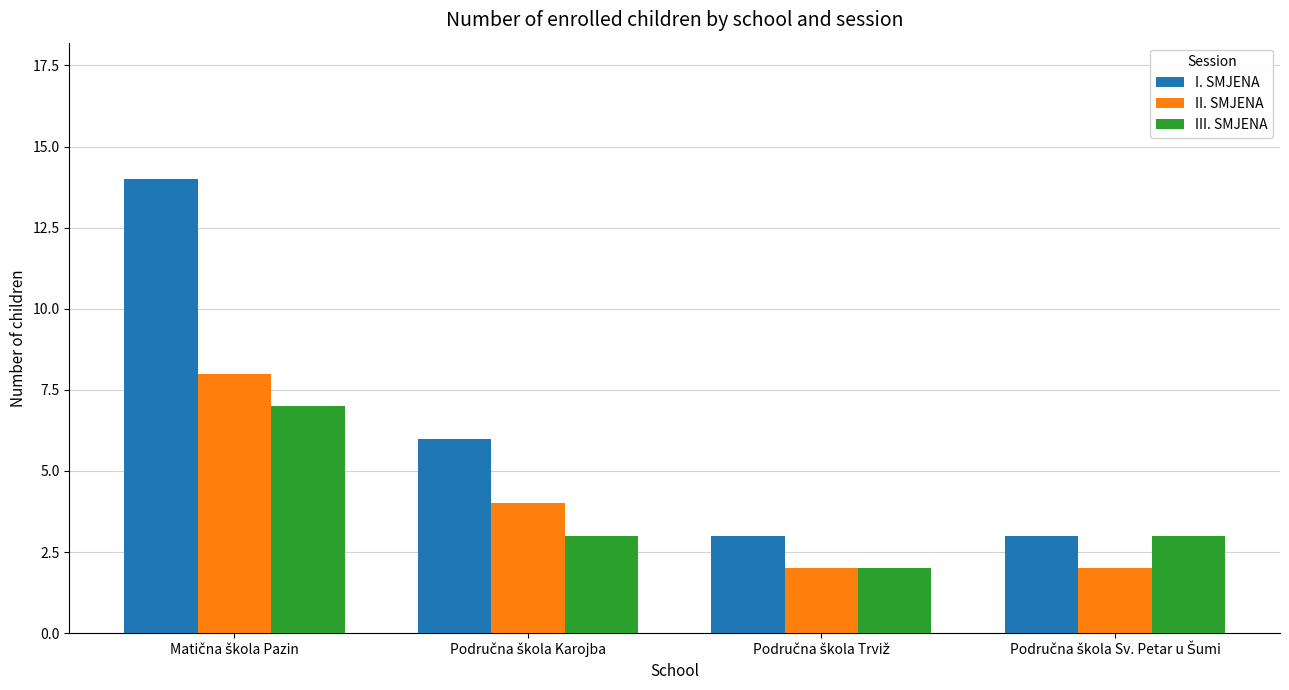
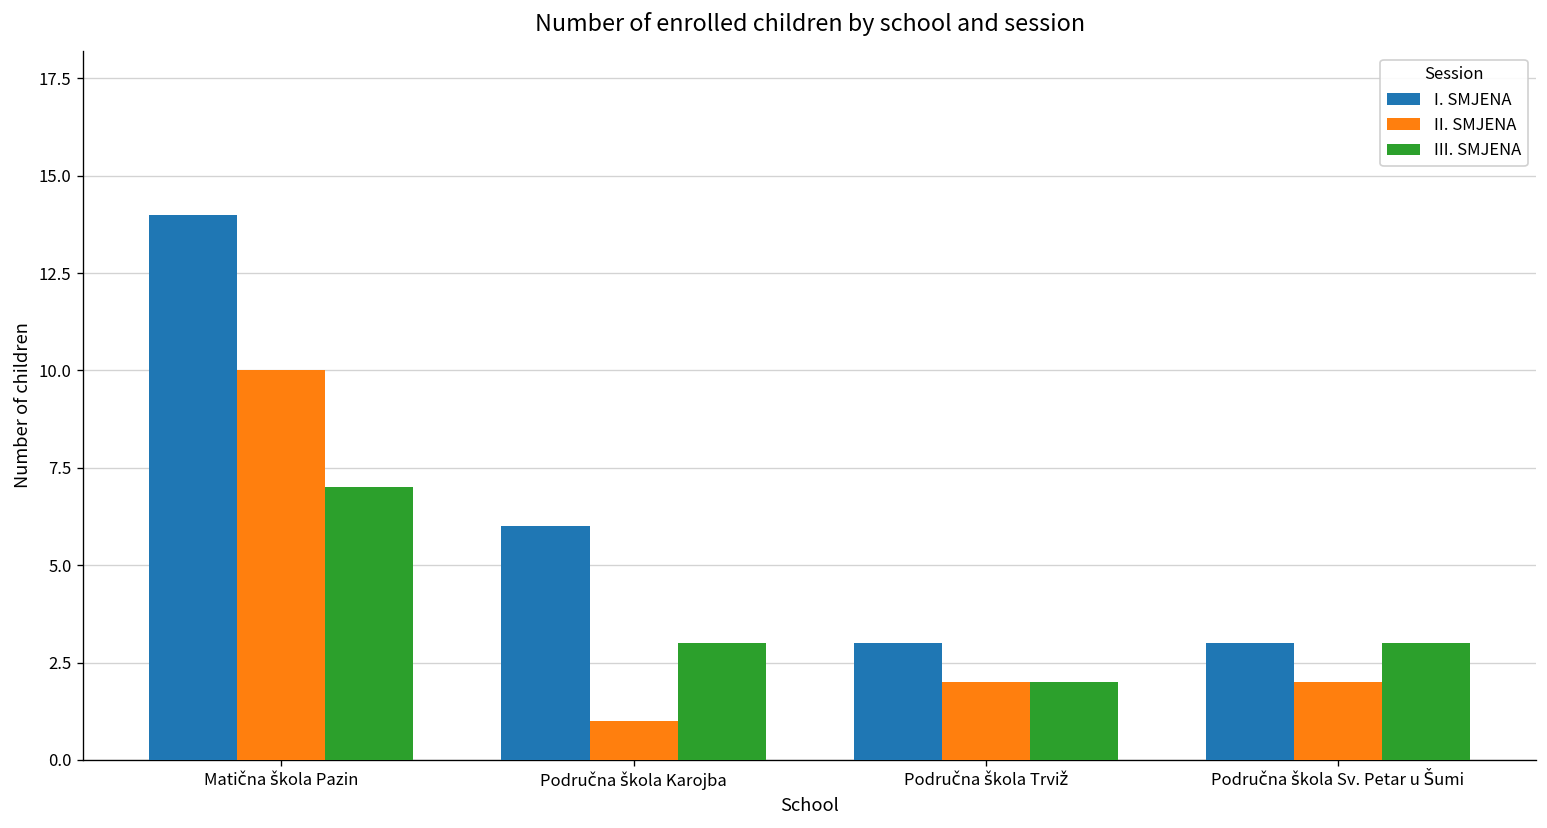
II. SMJENA, Matična škola Pazin: 8 -> 10
II. SMJENA, Područna škola Karojba: 4 -> 1
